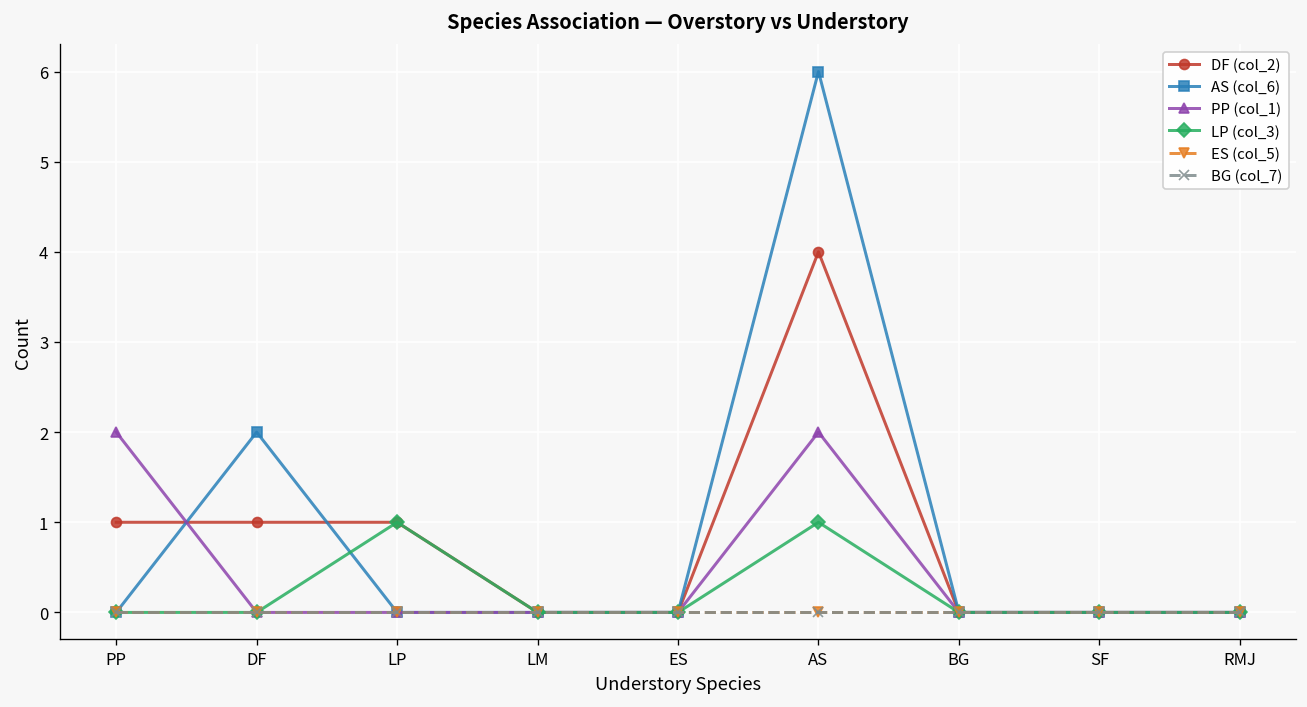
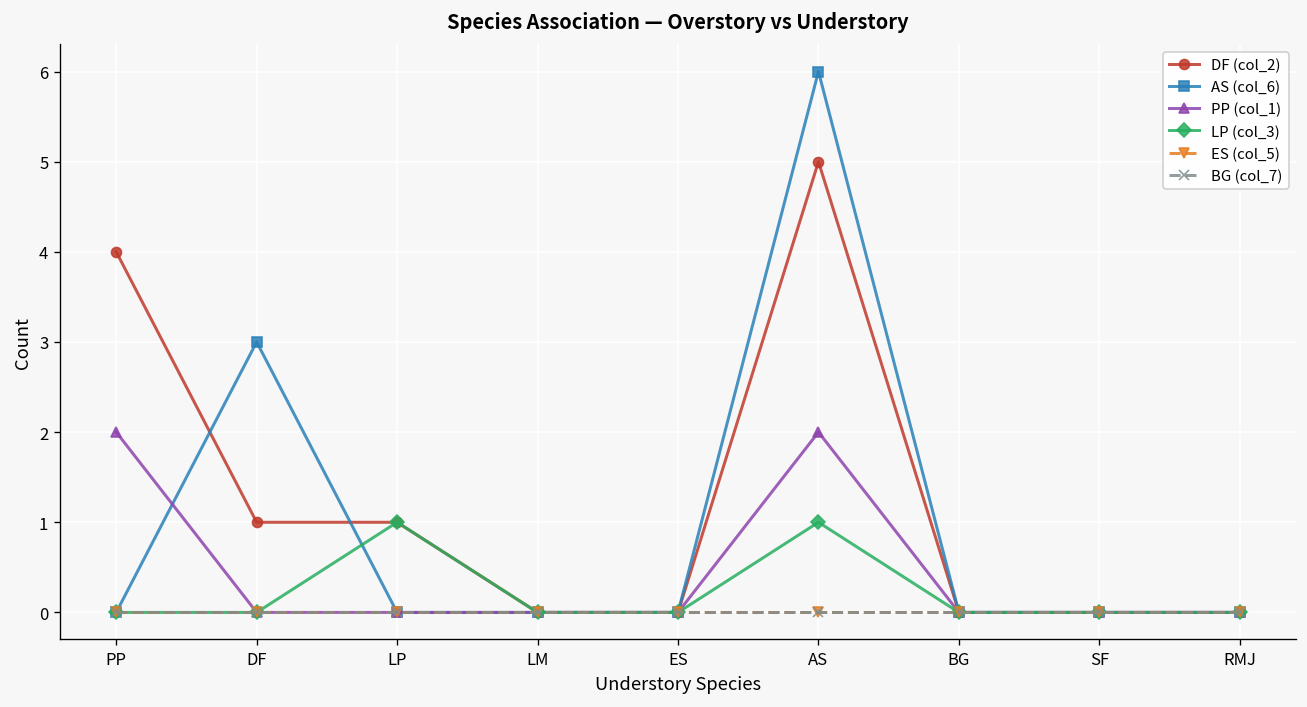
DF (col_2), PP: 1 -> 4
AS (col_6), DF: 2 -> 3
DF (col_2), AS: 4 -> 5
